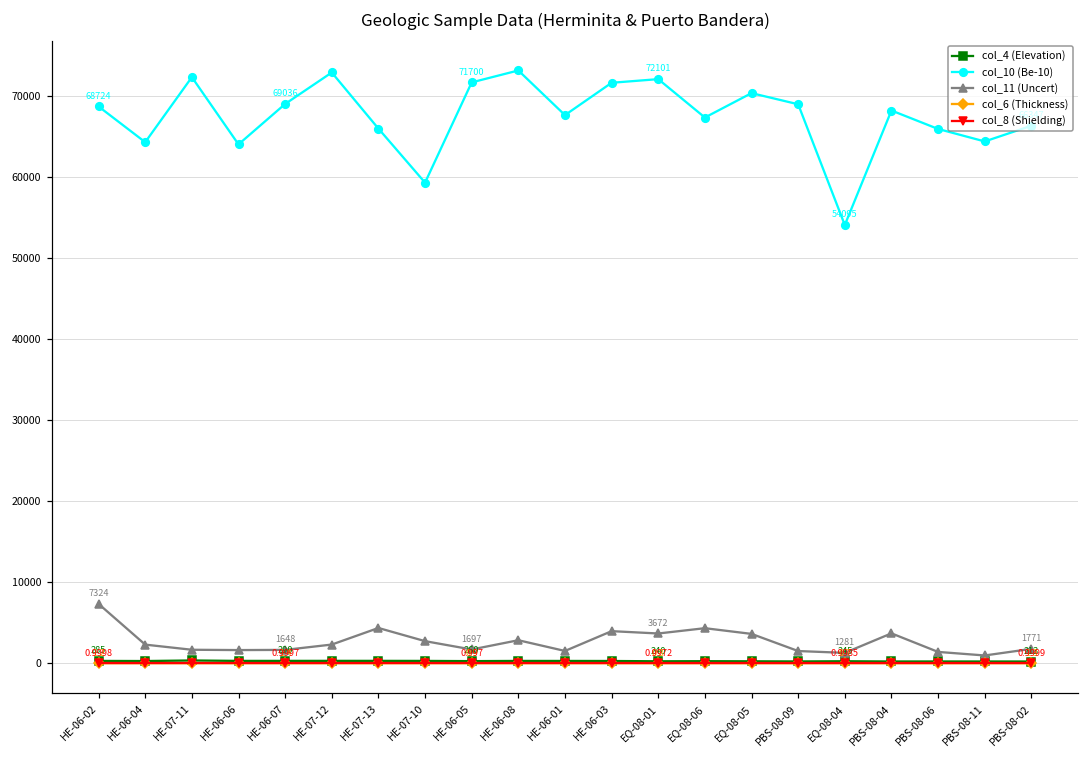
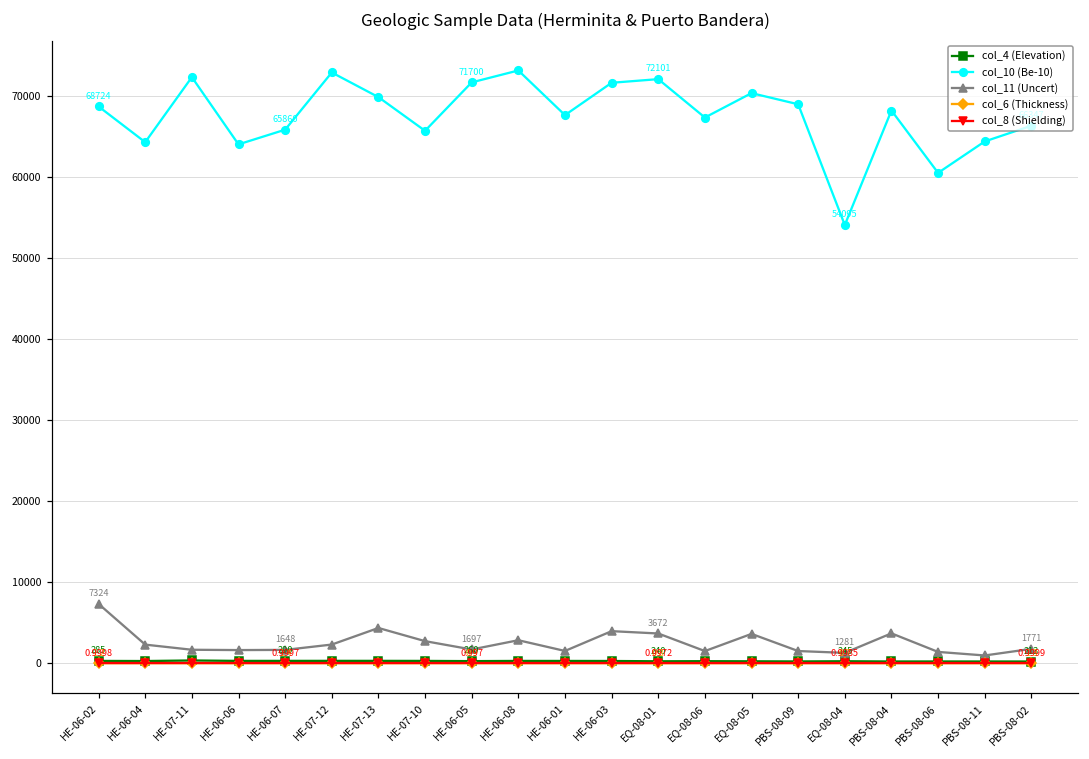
col_10 (Be-10), HE-06-07: 69036 -> 65860
col_10 (Be-10), HE-07-13: 66000 -> 70000
col_10 (Be-10), HE-07-10: 59000 -> 66000
col_11 (Uncert), EQ-08-06: 4000 -> 2000
col_10 (Be-10), PBS-08-06: 66000 -> 61000
